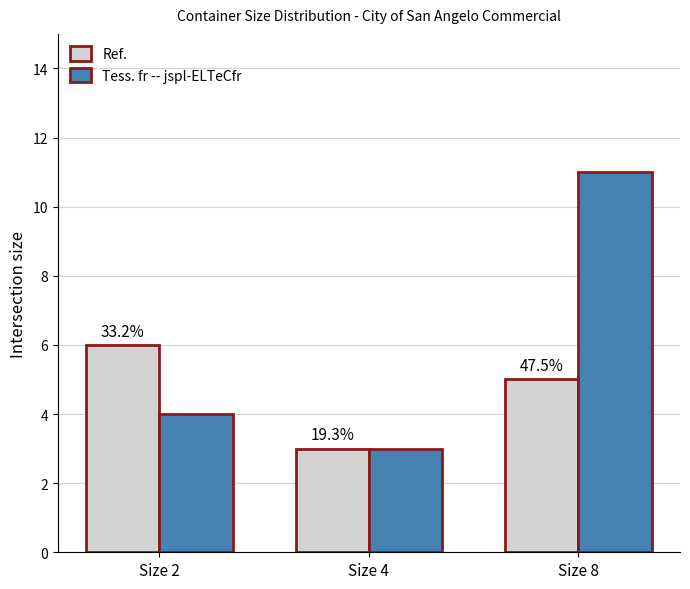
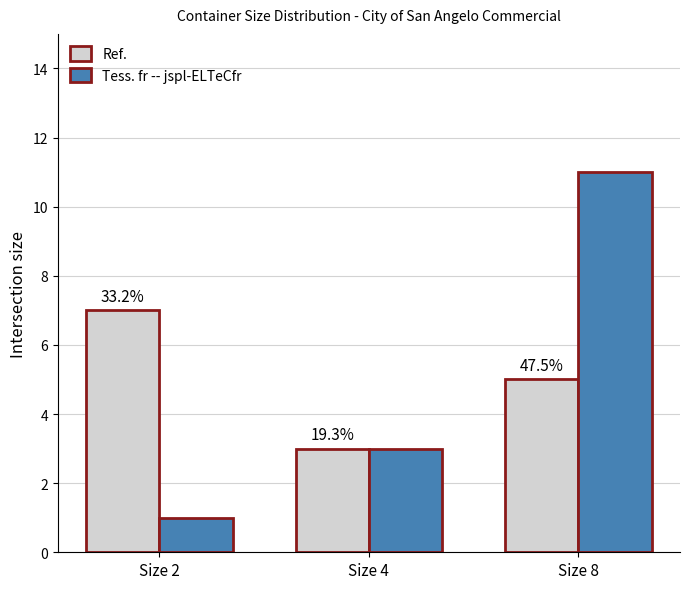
Ref., Size 2: 6 -> 7
Tess. fr -- jspl-ELTeCfr, Size 2: 4 -> 1
